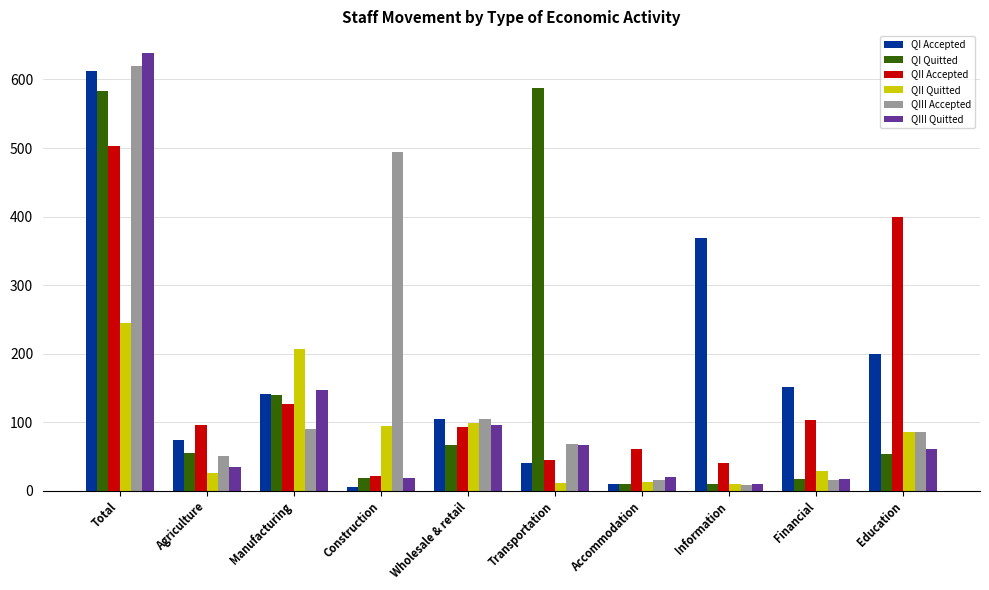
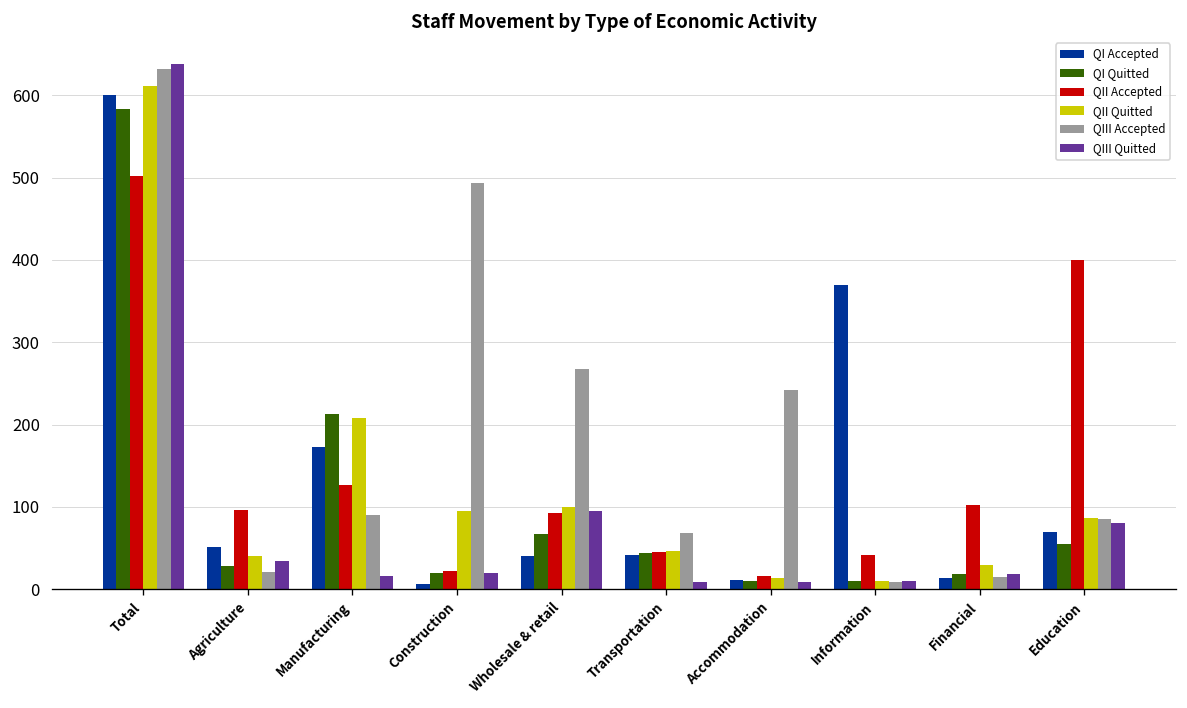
QI Accepted, Total: 610 -> 600
QII Quitted, Total: 240 -> 610
QIII Accepted, Total: 620 -> 630
QI Accepted, Agriculture: 70 -> 50
QI Quitted, Agriculture: 50 -> 30
QII Quitted, Agriculture: 30 -> 40
QIII Accepted, Agriculture: 50 -> 20
QI Accepted, Manufacturing: 140 -> 170
QI Quitted, Manufacturing: 140 -> 210
QIII Quitted, Manufacturing: 150 -> 20
QI Accepted, Wholesale & retail: 110 -> 40
QIII Accepted, Wholesale & retail: 100 -> 270
QI Quitted, Transportation: 590 -> 40
QII Quitted, Transportation: 10 -> 50
QIII Quitted, Transportation: 70 -> 10
QII Accepted, Accommodation: 60 -> 20
QIII Accepted, Accommodation: 20 -> 240
QIII Quitted, Accommodation: 20 -> 10
QI Accepted, Financial: 150 -> 10
QI Accepted, Education: 200 -> 70
QIII Quitted, Education: 60 -> 80
